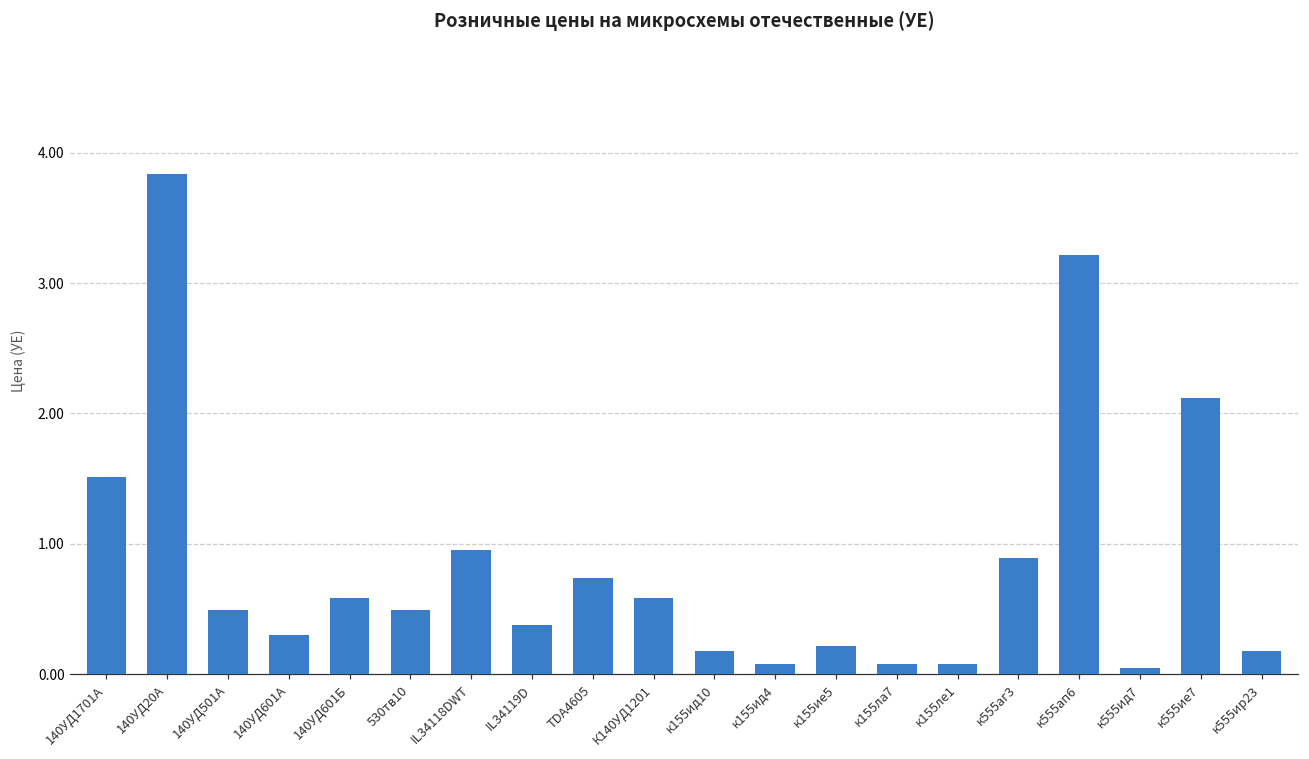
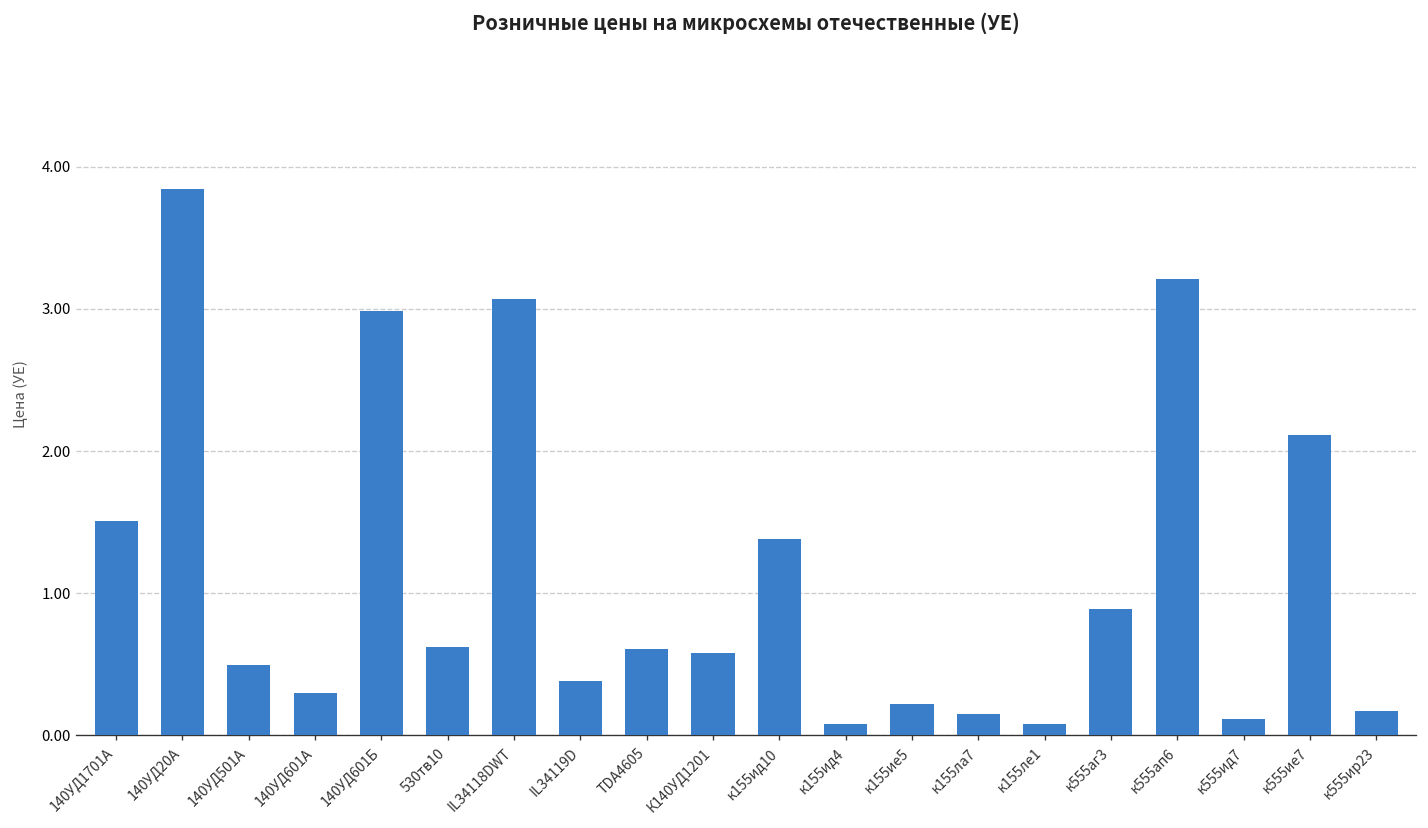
140УД601Б: 0.58 -> 2.99
530тв10: 0.49 -> 0.62
IL34118DWT: 0.96 -> 3.07
TDA4605: 0.73 -> 0.61
к155ид10: 0.17 -> 1.38
к155ла7: 0.08 -> 0.15
к555ид7: 0.05 -> 0.12
